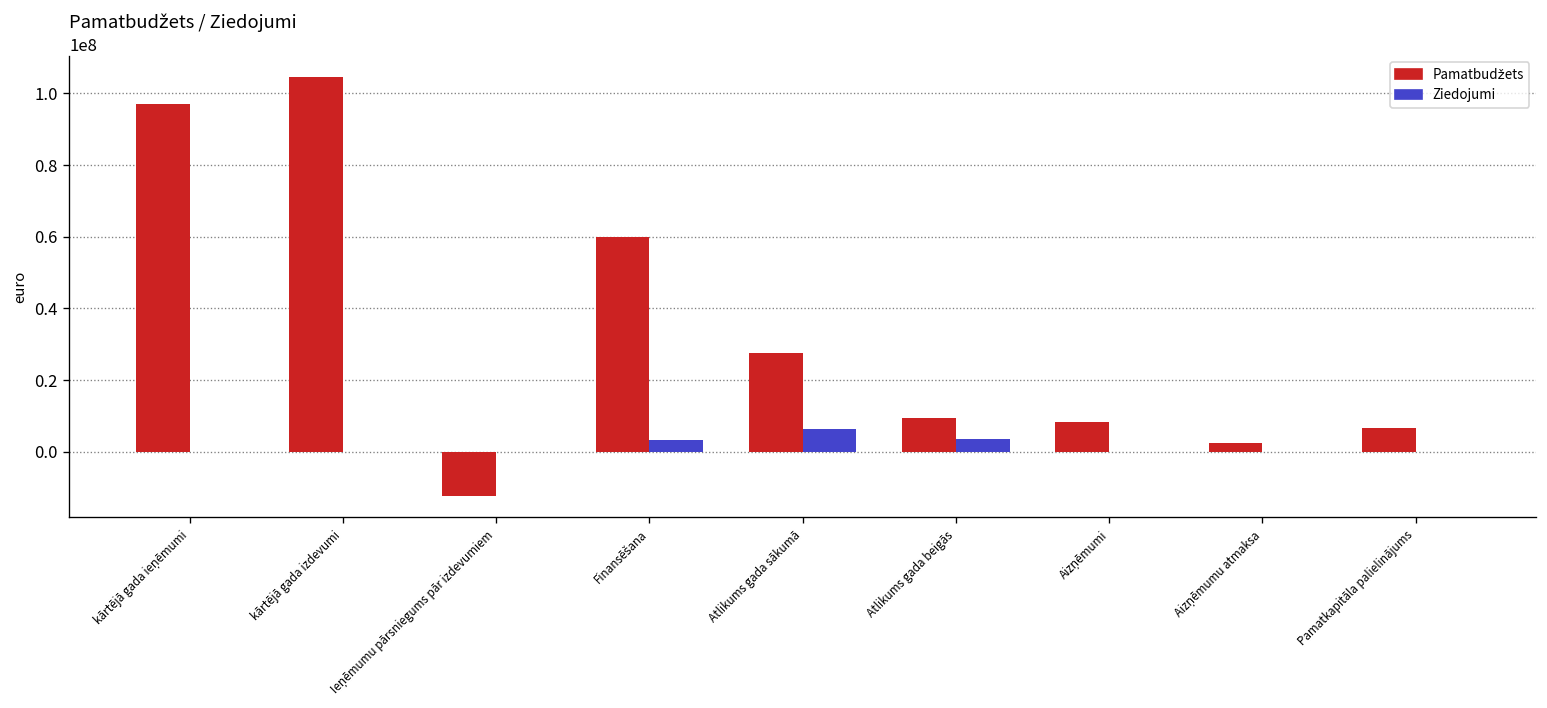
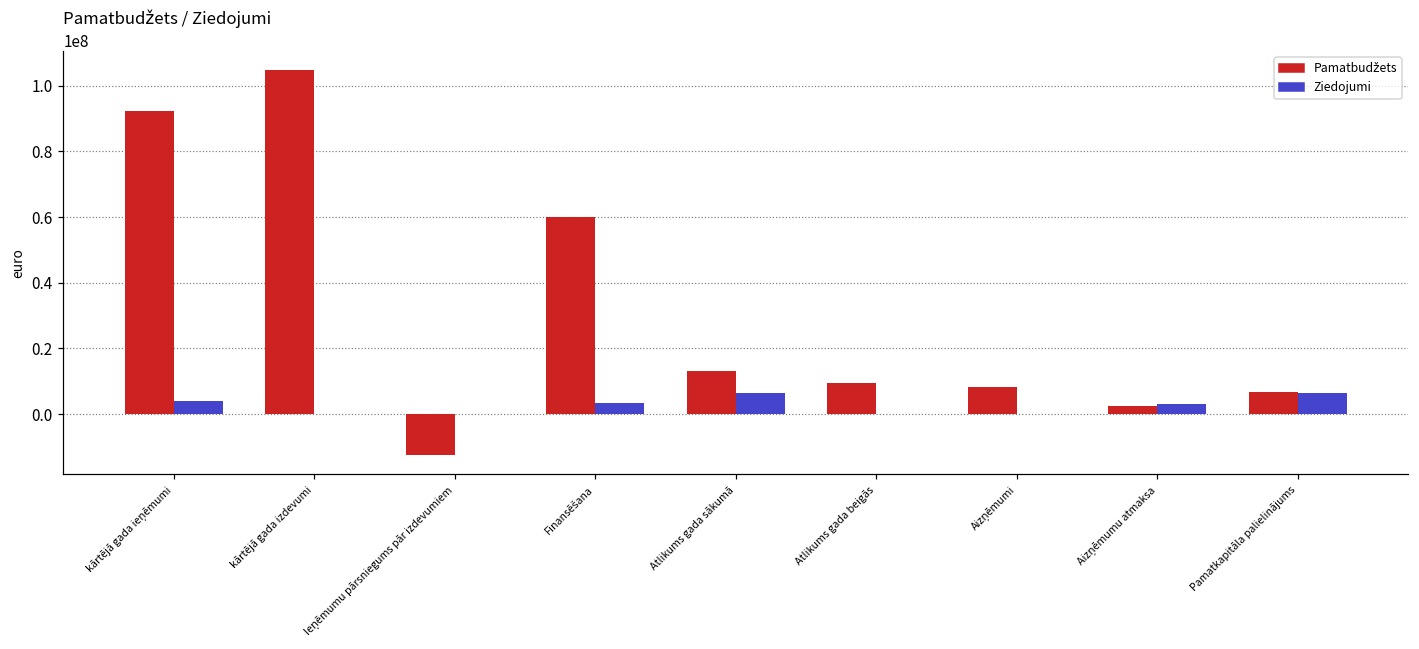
Pamatbudžets, kārtējā gada ieņēmumi: 97000000 -> 92000000
Ziedojumi, kārtējā gada ieņēmumi: 0 -> 4000000
Pamatbudžets, Atlikums gada sākumā: 28000000 -> 13000000
Ziedojumi, Atlikums gada beigās: 3000000 -> 0
Ziedojumi, Aizņēmumu atmaksa: 0 -> 3000000
Ziedojumi, Pamatkapitāla palielinājums: 0 -> 6000000
